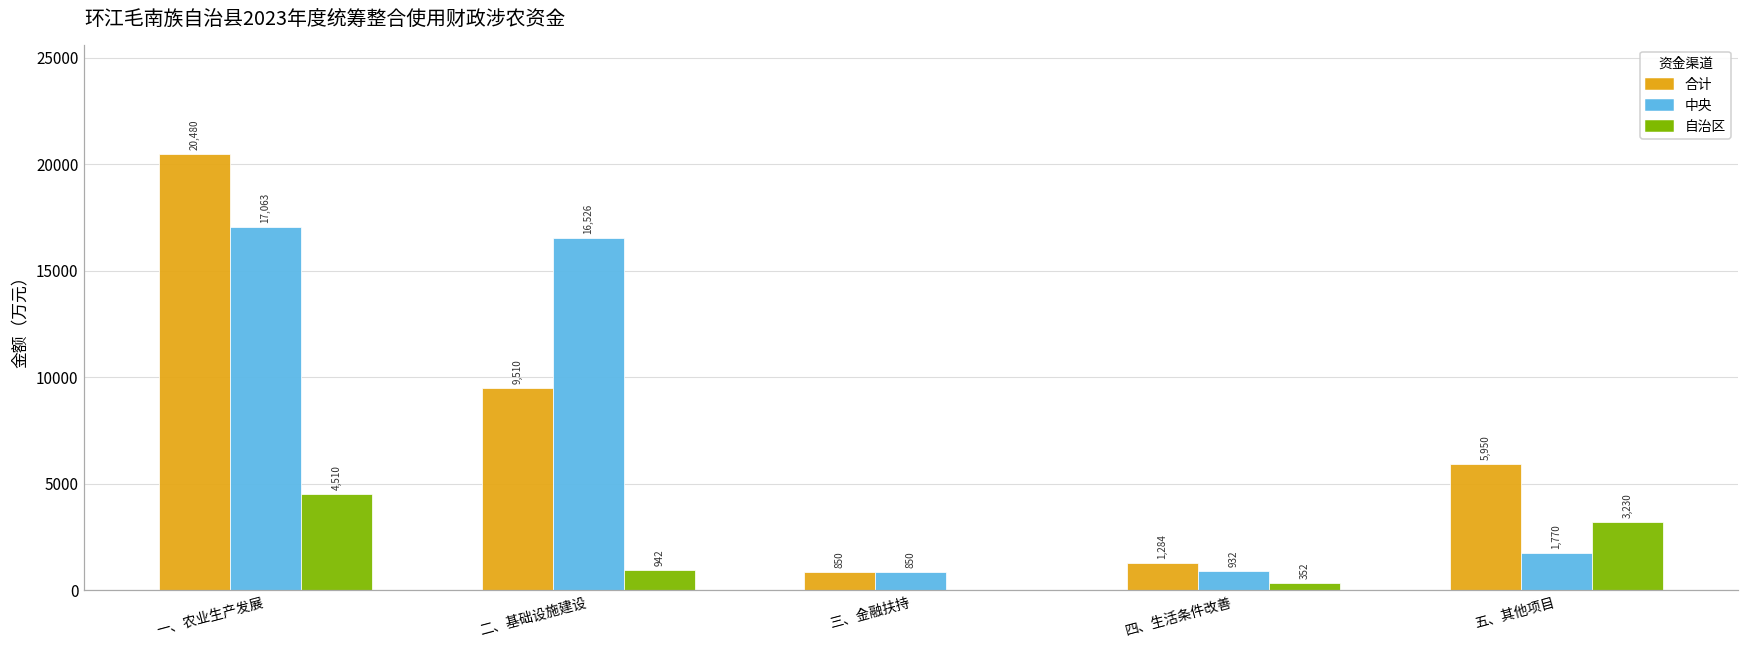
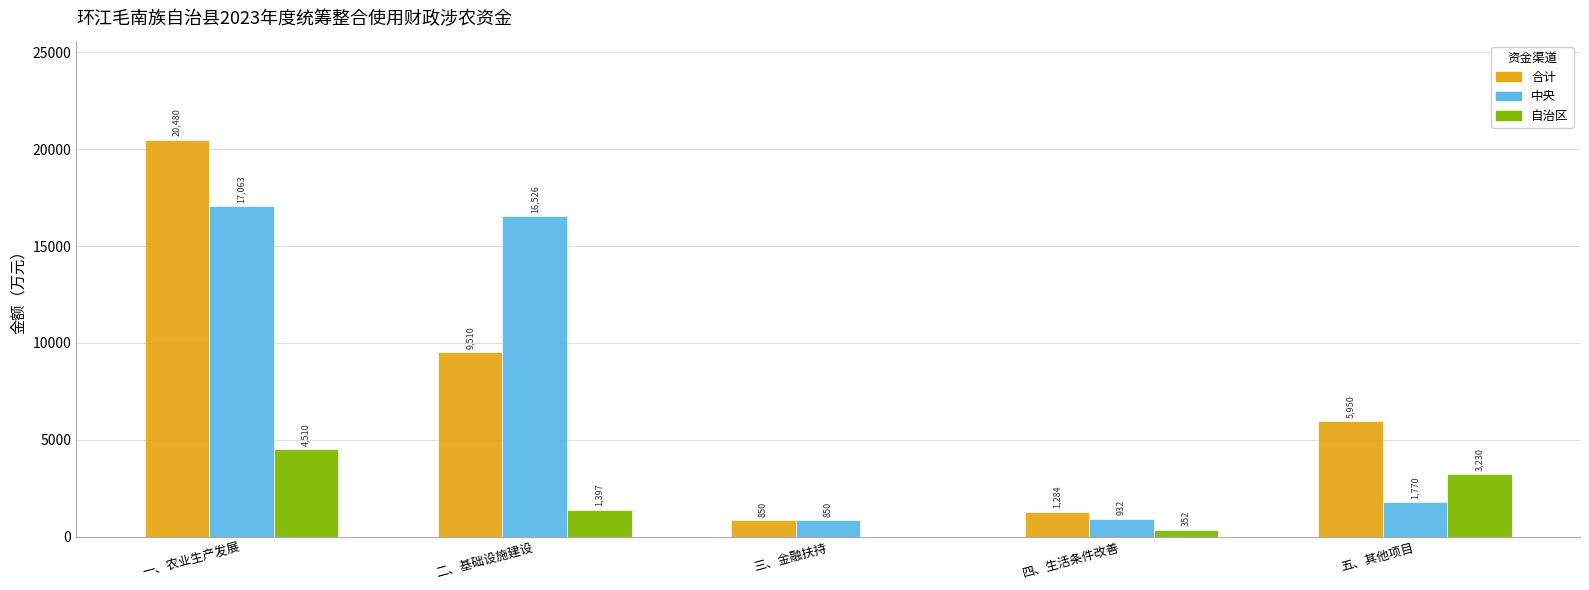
自治区, 二、基础设施建设: 942 -> 1,397
